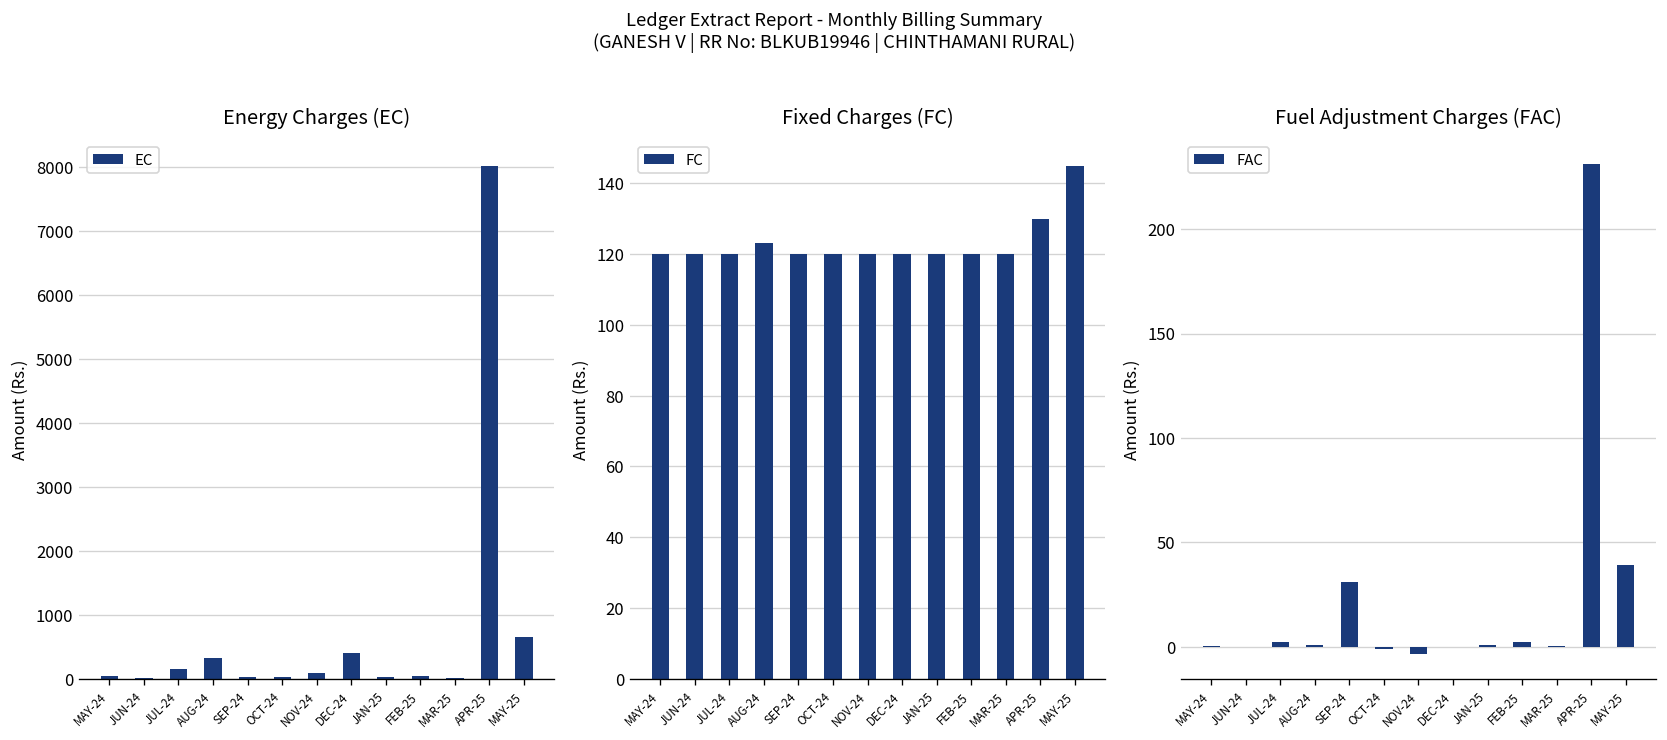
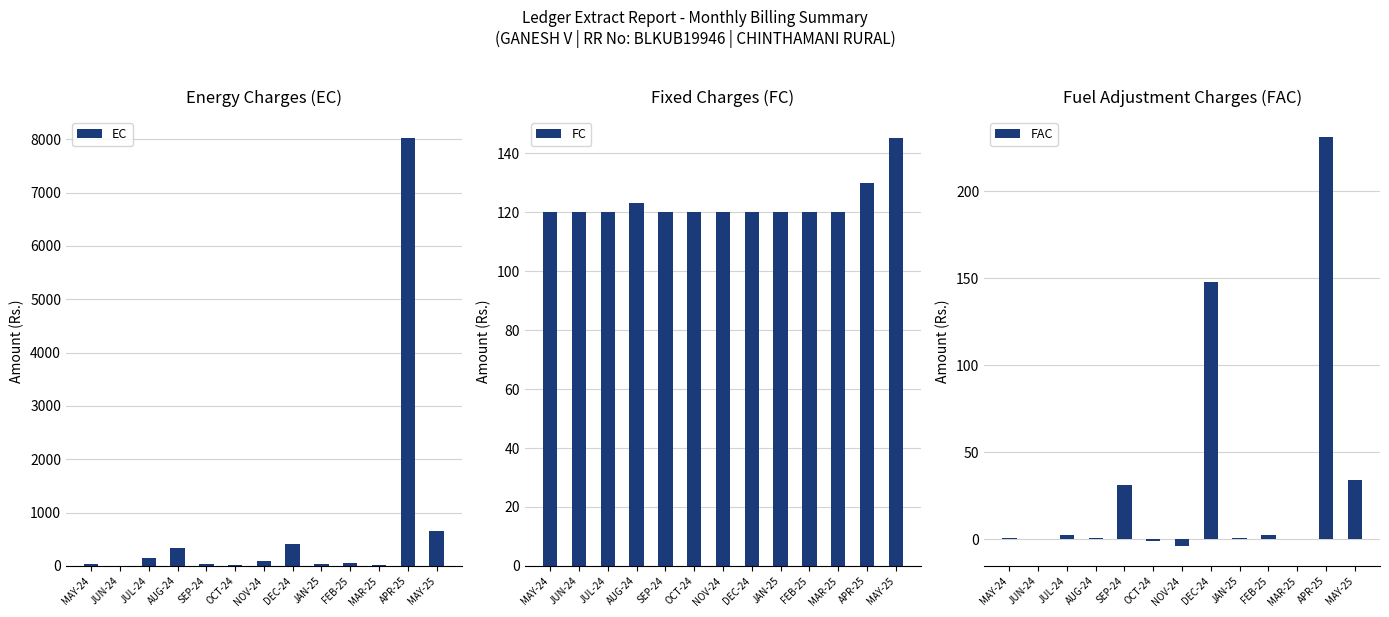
Fuel Adjustment Charges (FAC), DEC-24: 0 -> 148
Fuel Adjustment Charges (FAC), MAY-25: 39 -> 34
